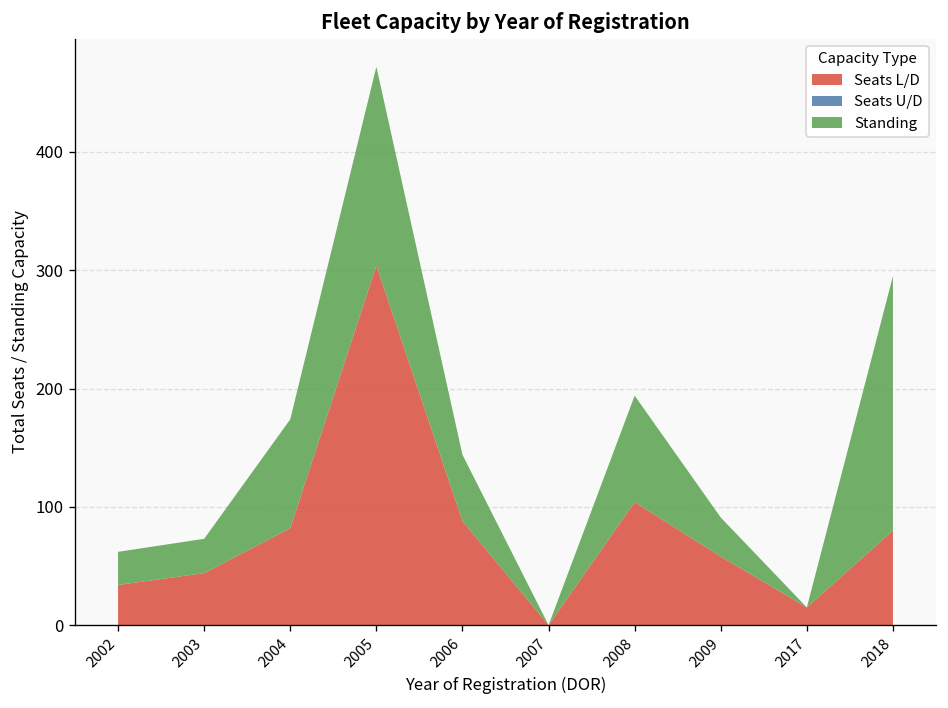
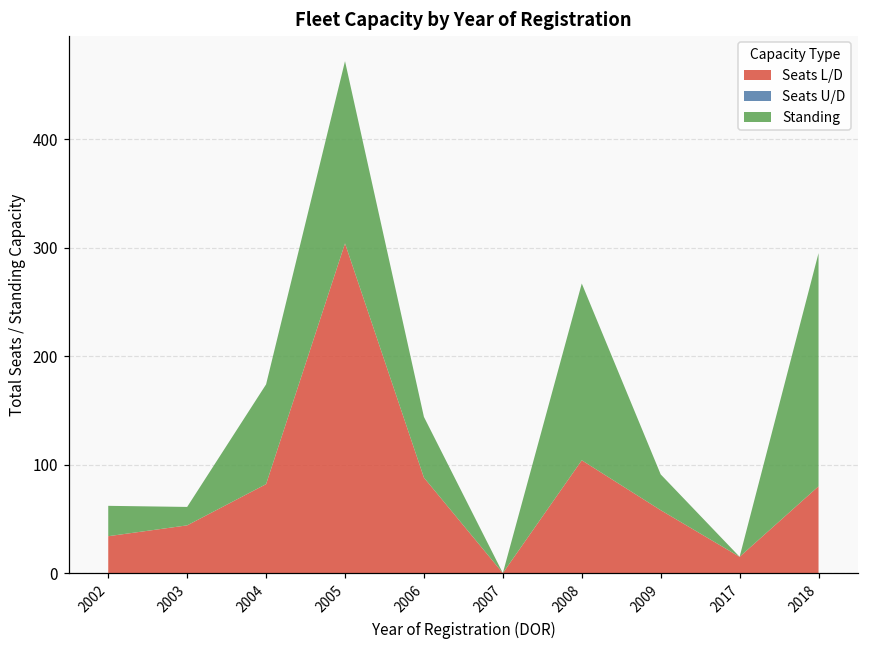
Standing, 2003: 30 -> 20
Standing, 2008: 90 -> 160
